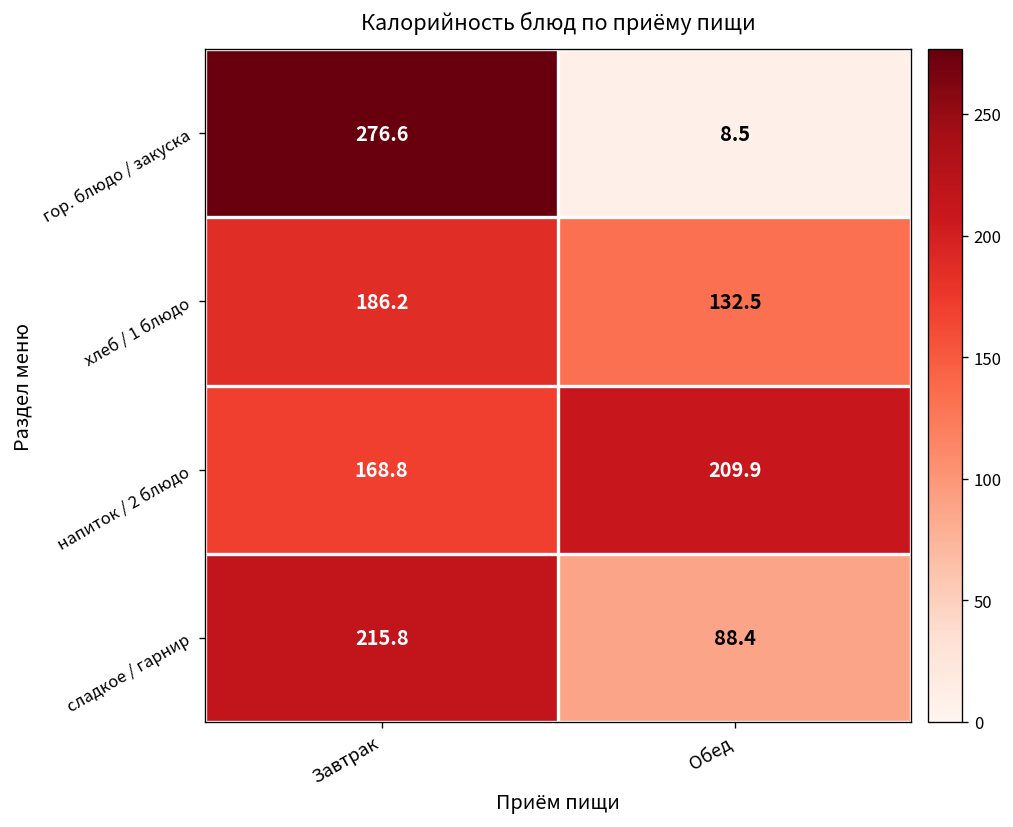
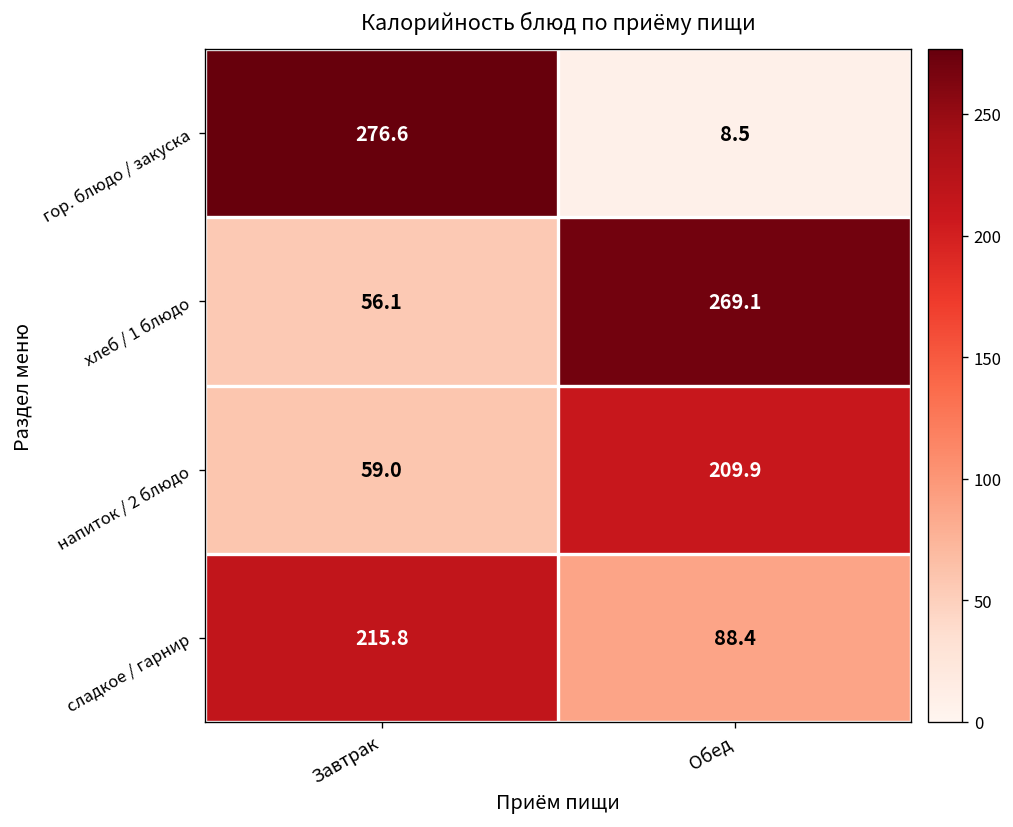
хлеб / 1 блюдо, Завтрак: 186.2 -> 56.1
хлеб / 1 блюдо, Обед: 132.5 -> 269.1
напиток / 2 блюдо, Завтрак: 168.8 -> 59.0
